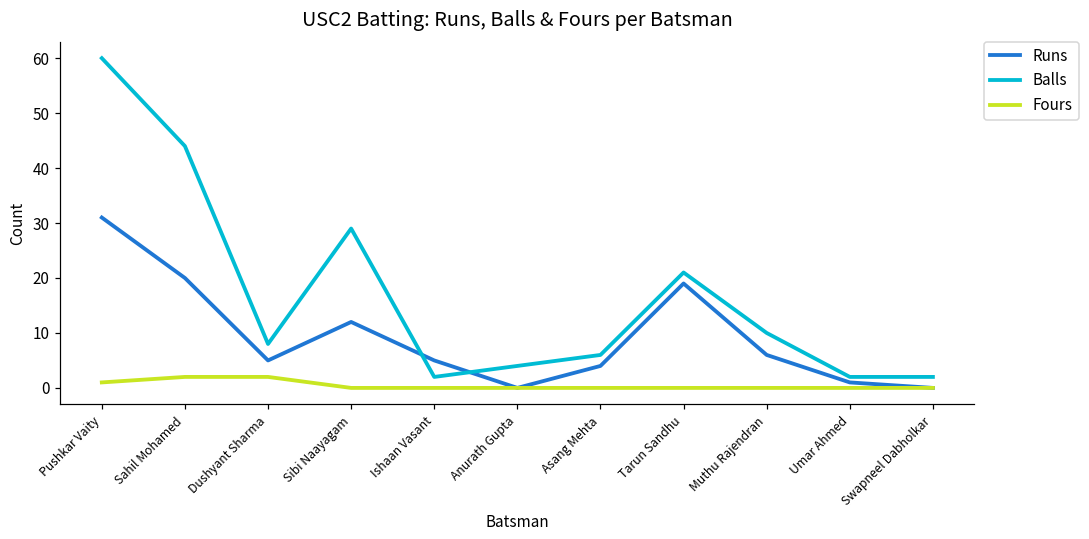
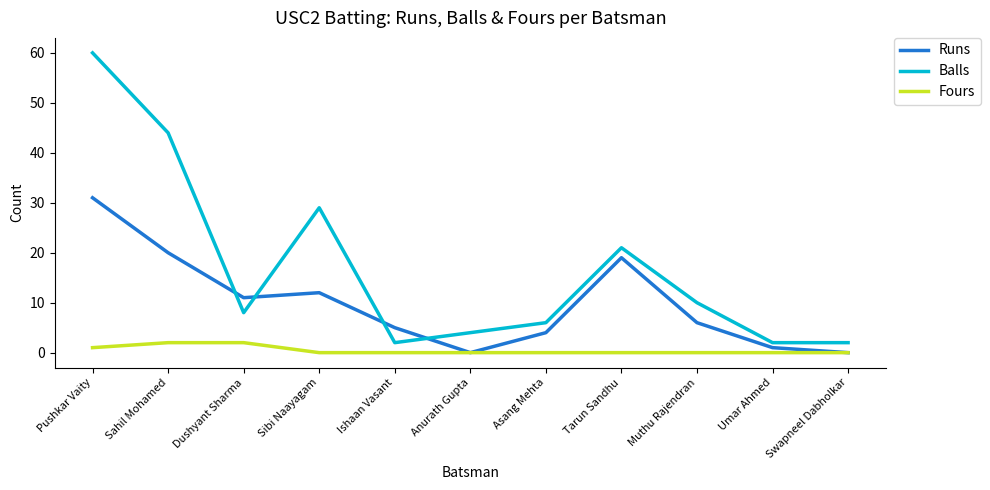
Runs, Dushyant Sharma: 5 -> 11
